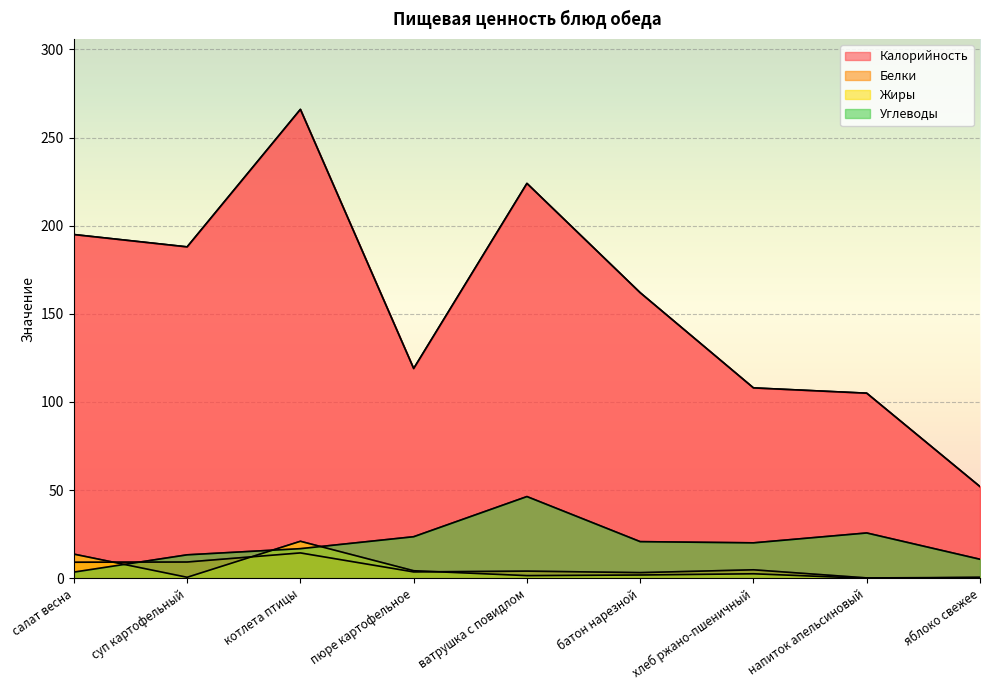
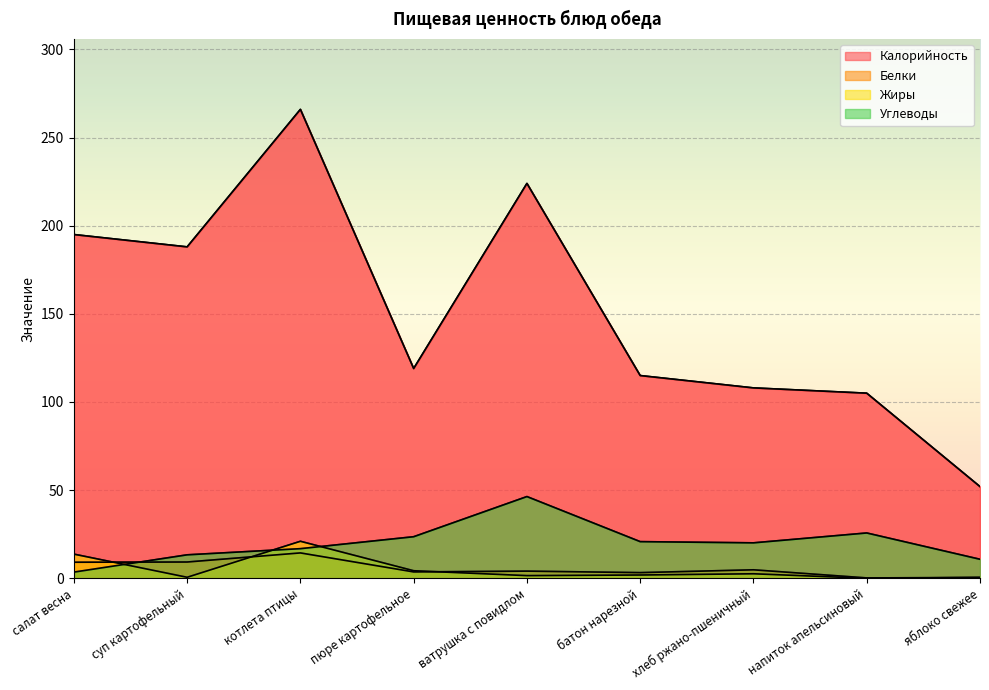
Калорийность, батон нарезной: 162 -> 115
